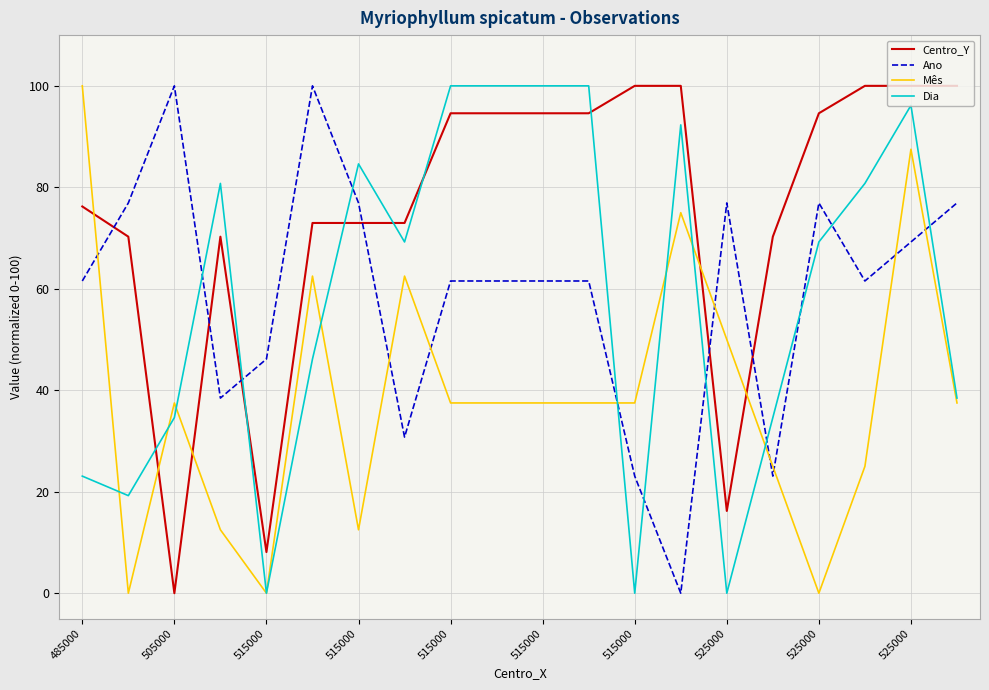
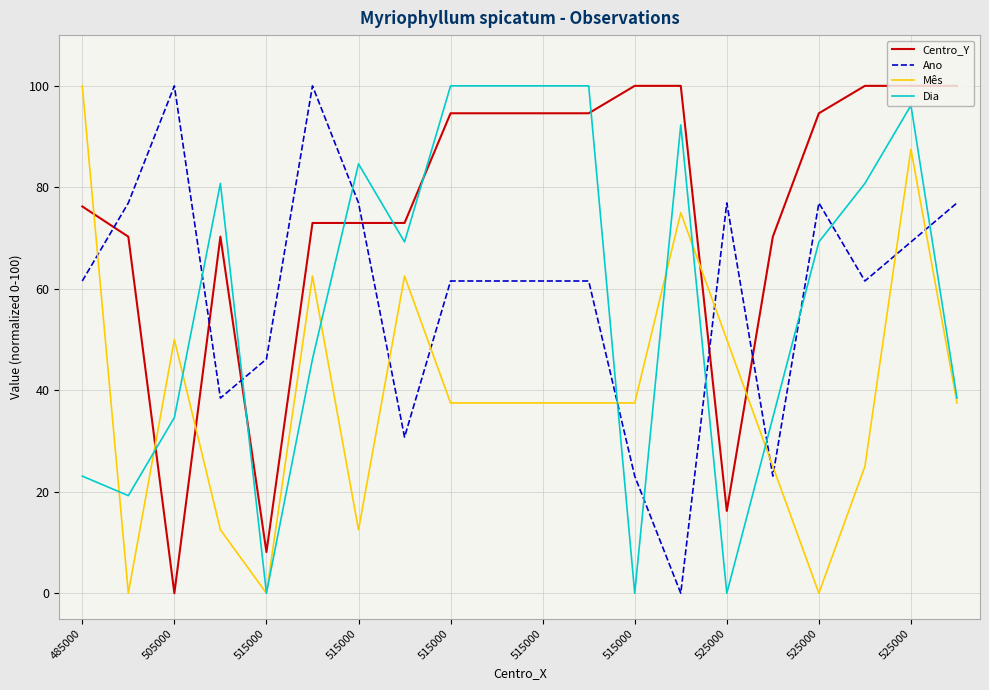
Mês, 505000: 38 -> 50
